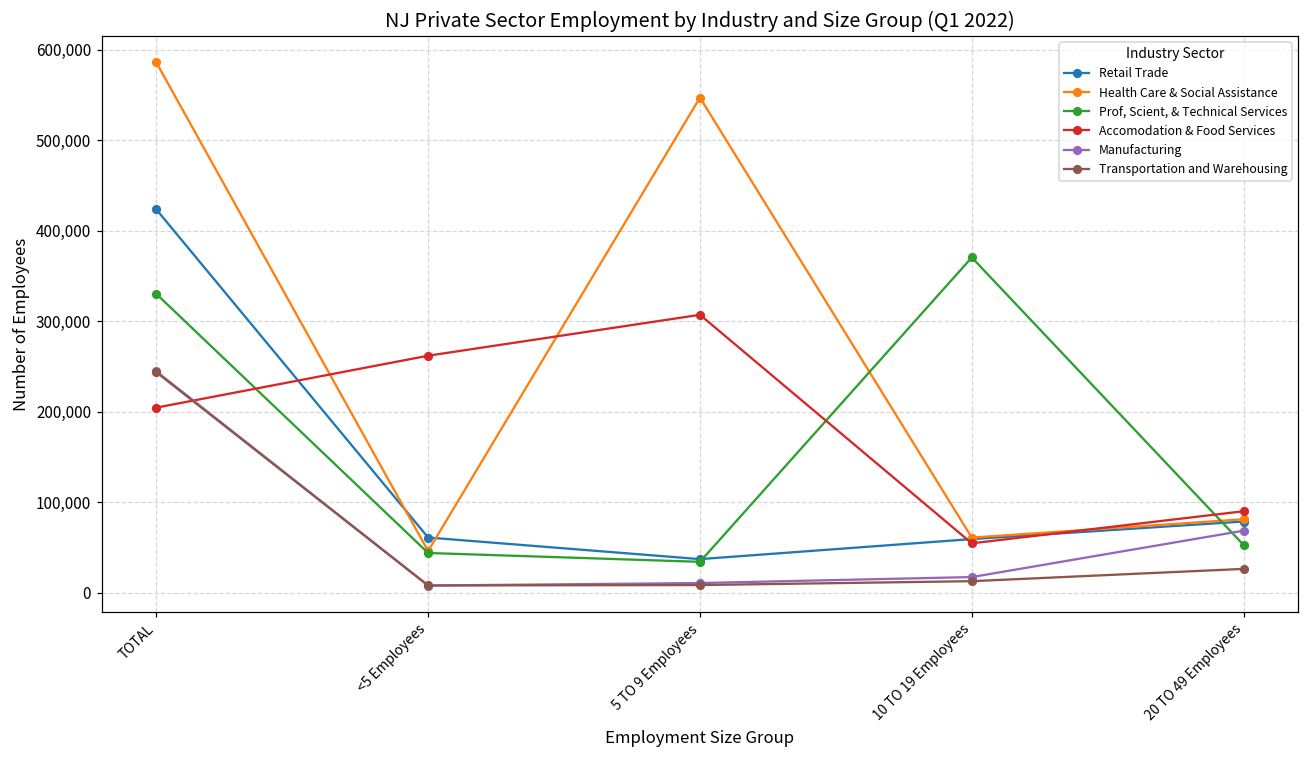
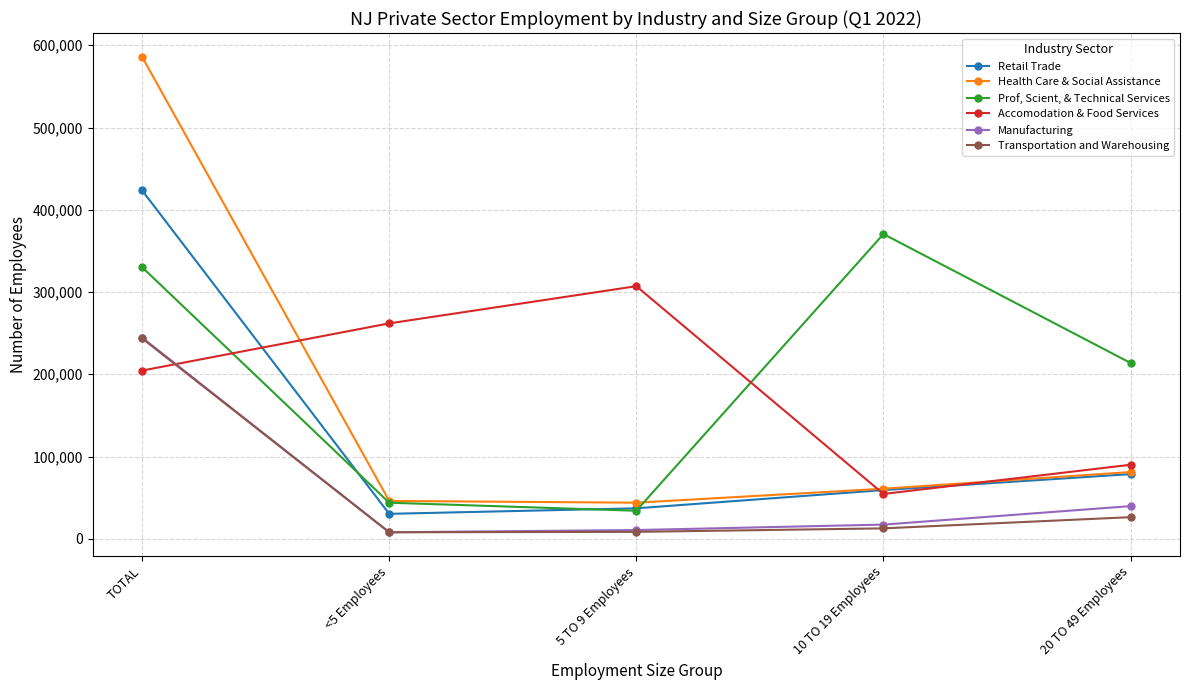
Retail Trade, <5 Employees: 60,000 -> 30,000
Health Care & Social Assistance, 5 TO 9 Employees: 550,000 -> 40,000
Prof, Scient, & Technical Services, 20 TO 49 Employees: 50,000 -> 210,000
Manufacturing, 20 TO 49 Employees: 70,000 -> 40,000
